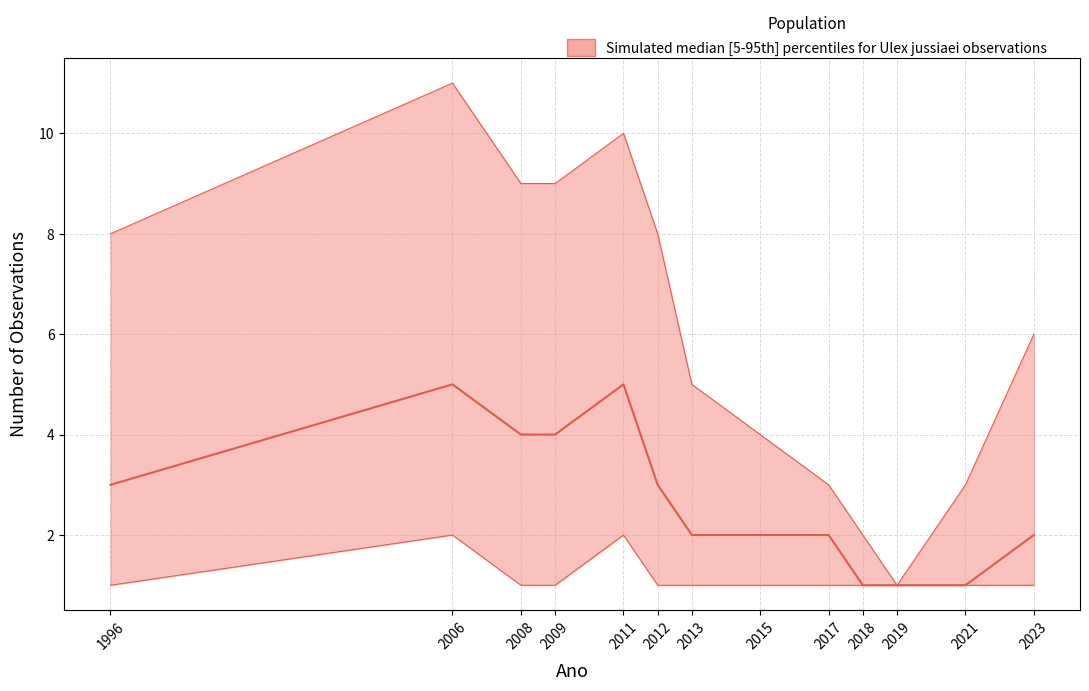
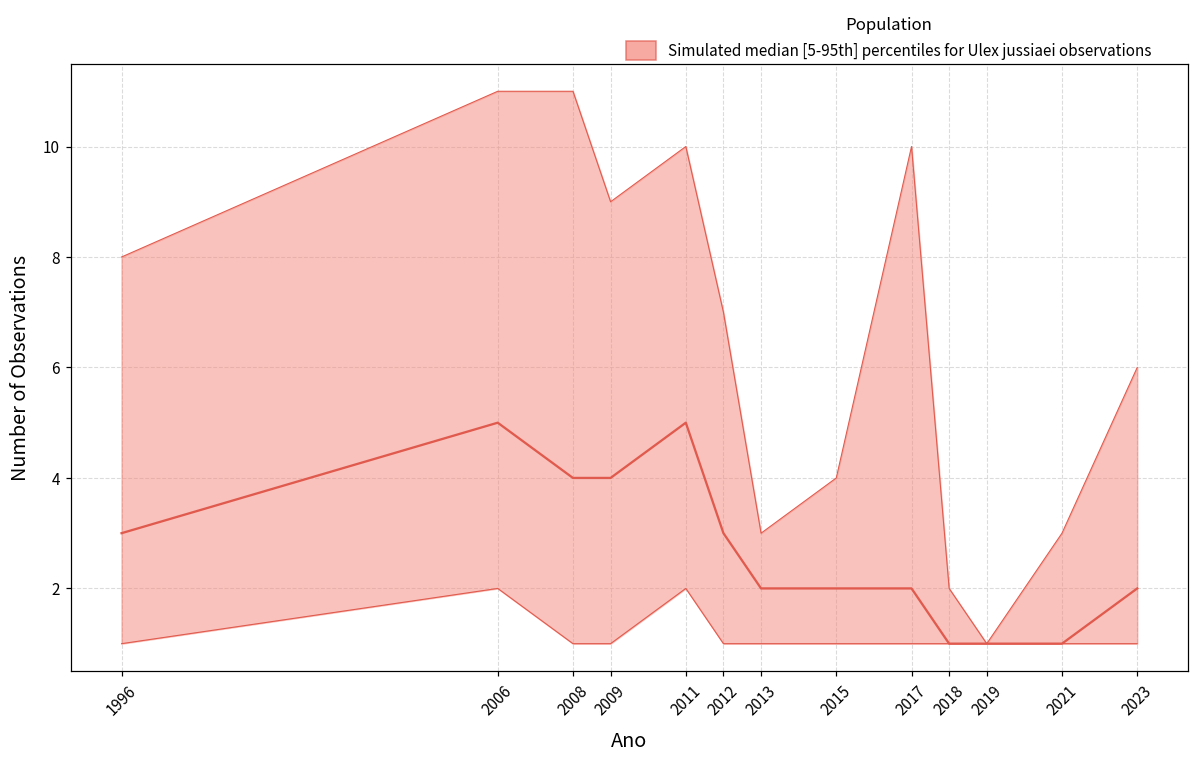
Simulated median [5-95th] percentiles for Ulex jussiaei observations, 2008: 9 -> 11
Simulated median [5-95th] percentiles for Ulex jussiaei observations, 2012: 8 -> 7
Simulated median [5-95th] percentiles for Ulex jussiaei observations, 2013: 5 -> 3
Simulated median [5-95th] percentiles for Ulex jussiaei observations, 2017: 3 -> 10
